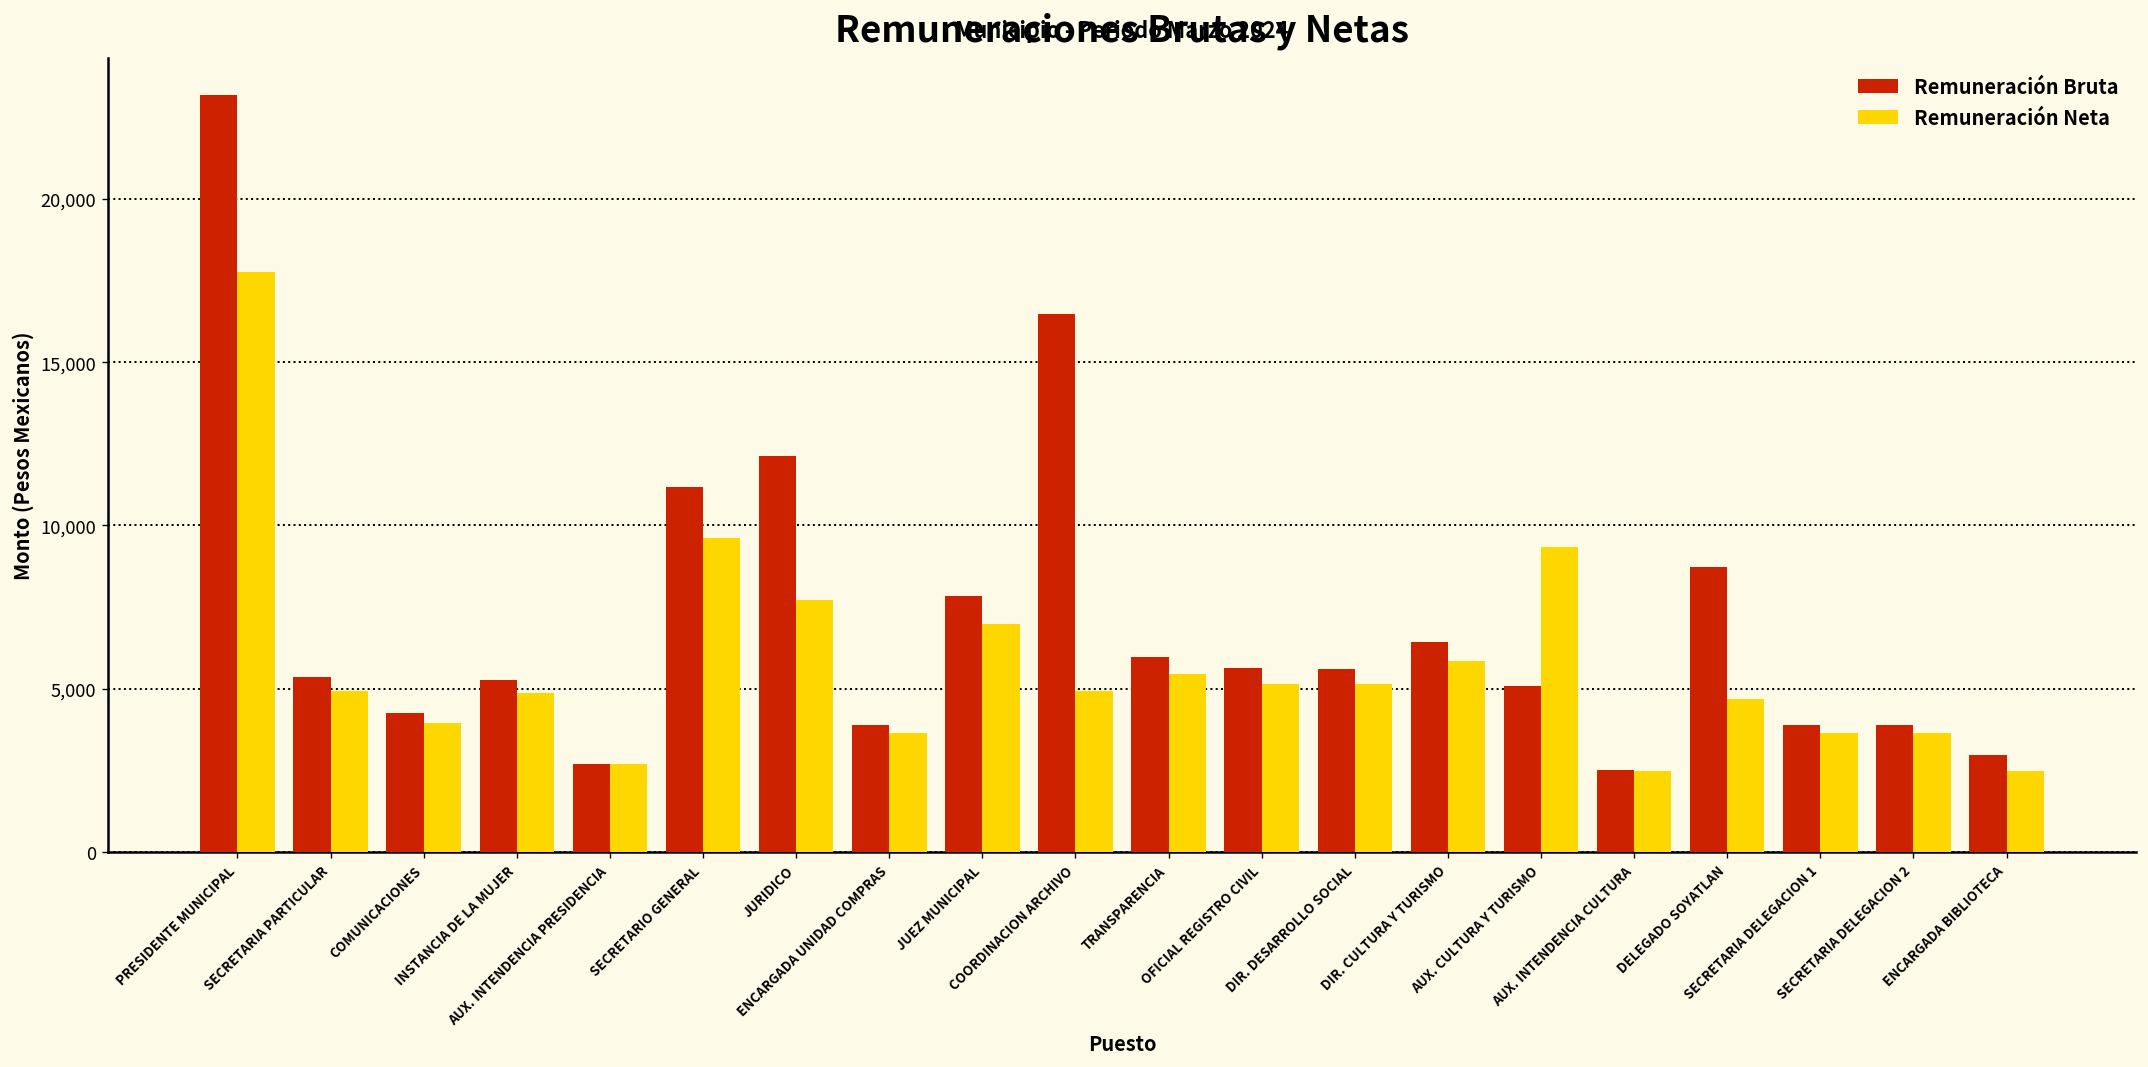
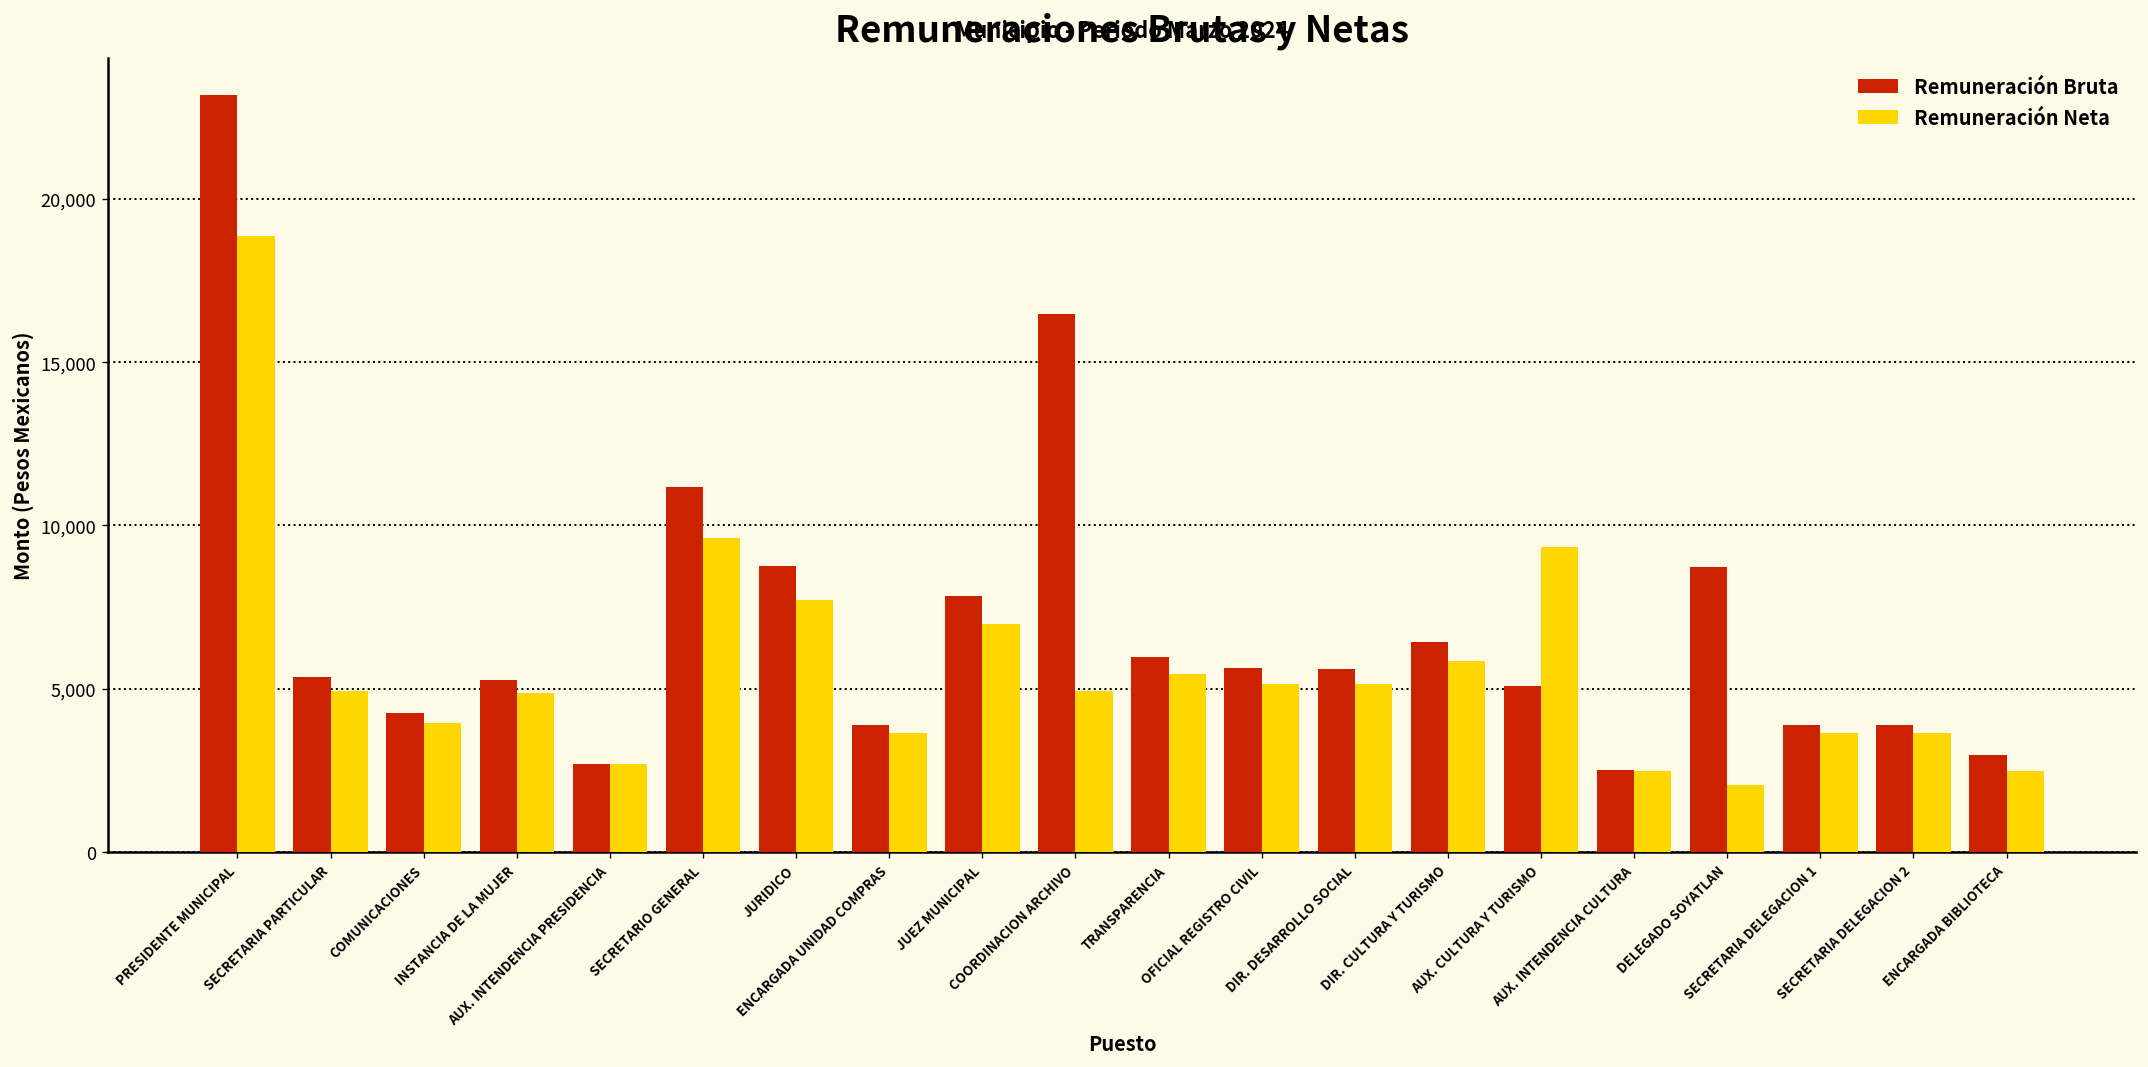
Remuneración Neta, PRESIDENTE MUNICIPAL: 17,800 -> 18,900
Remuneración Bruta, JURIDICO: 12,100 -> 8,800
Remuneración Neta, DELEGADO SOYATLAN: 4,700 -> 2,100
